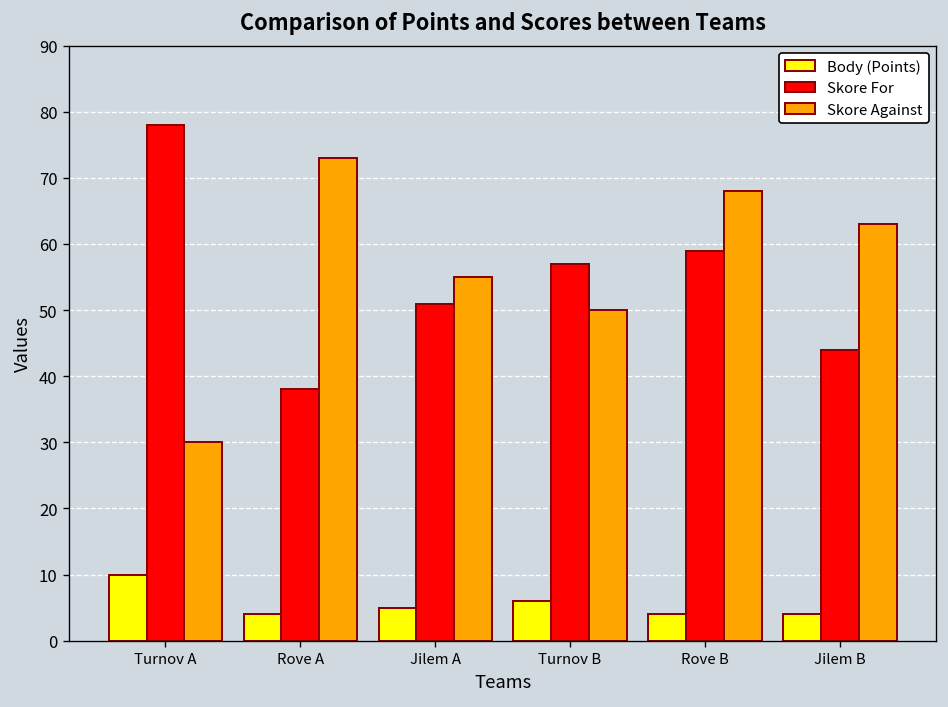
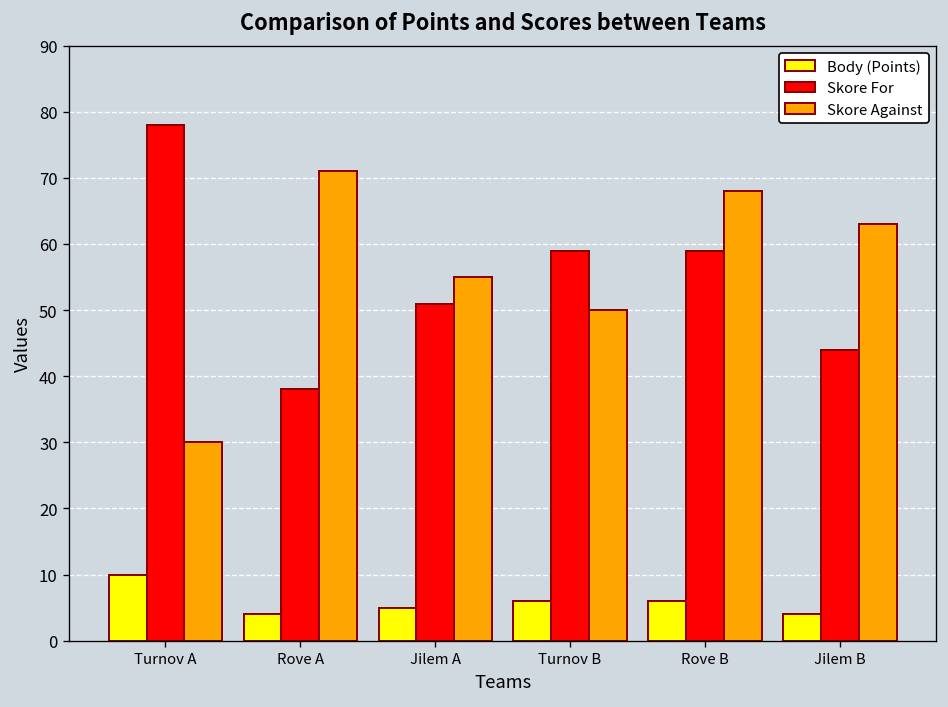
Skore Against, Rove A: 73 -> 71
Skore For, Turnov B: 57 -> 59
Body (Points), Rove B: 4 -> 6
